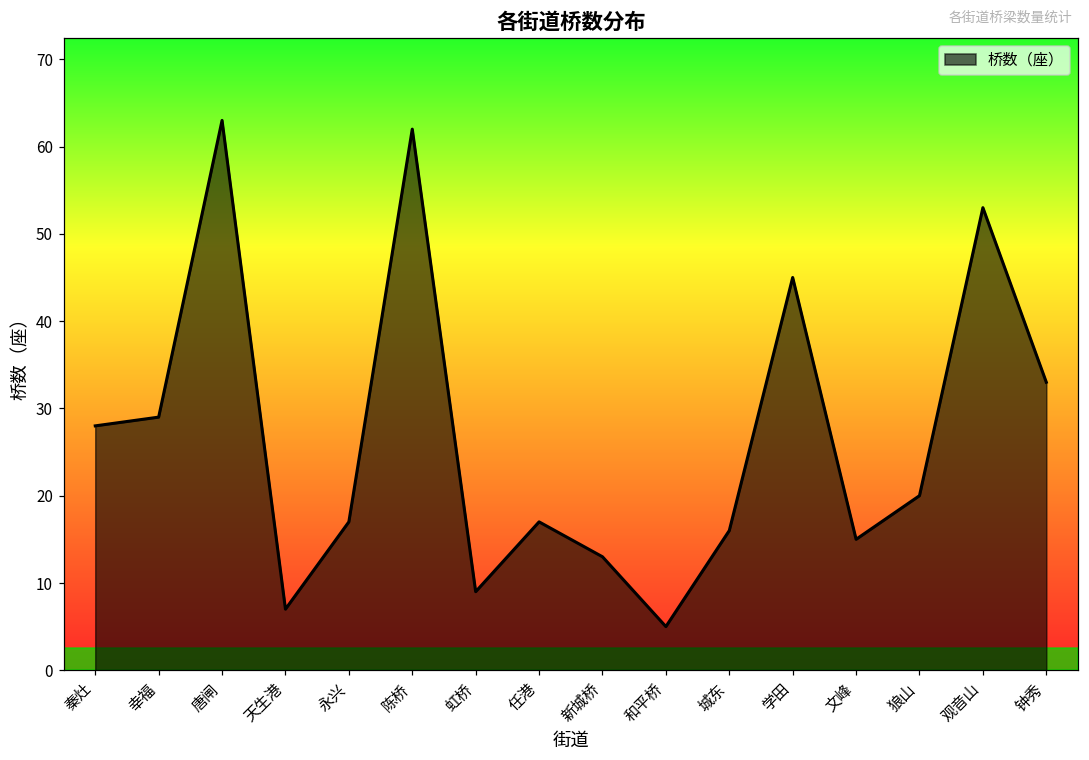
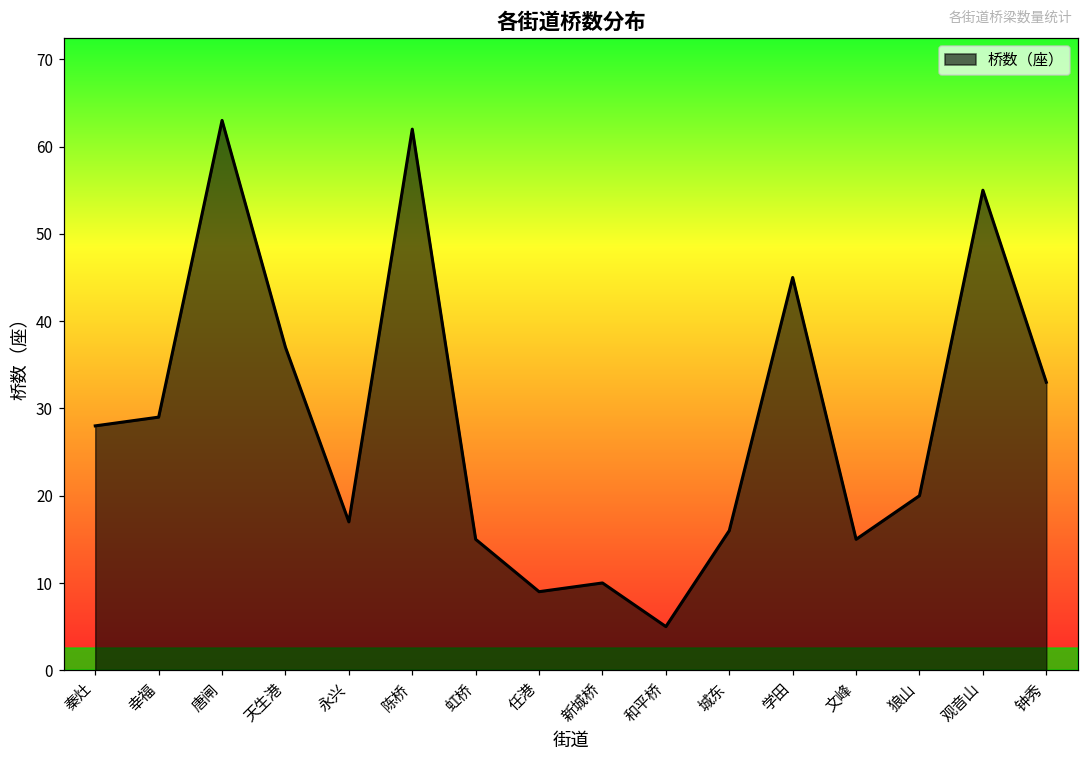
天生港: 7 -> 37
虹桥: 9 -> 15
任港: 17 -> 9
新城桥: 13 -> 10
观音山: 53 -> 55
